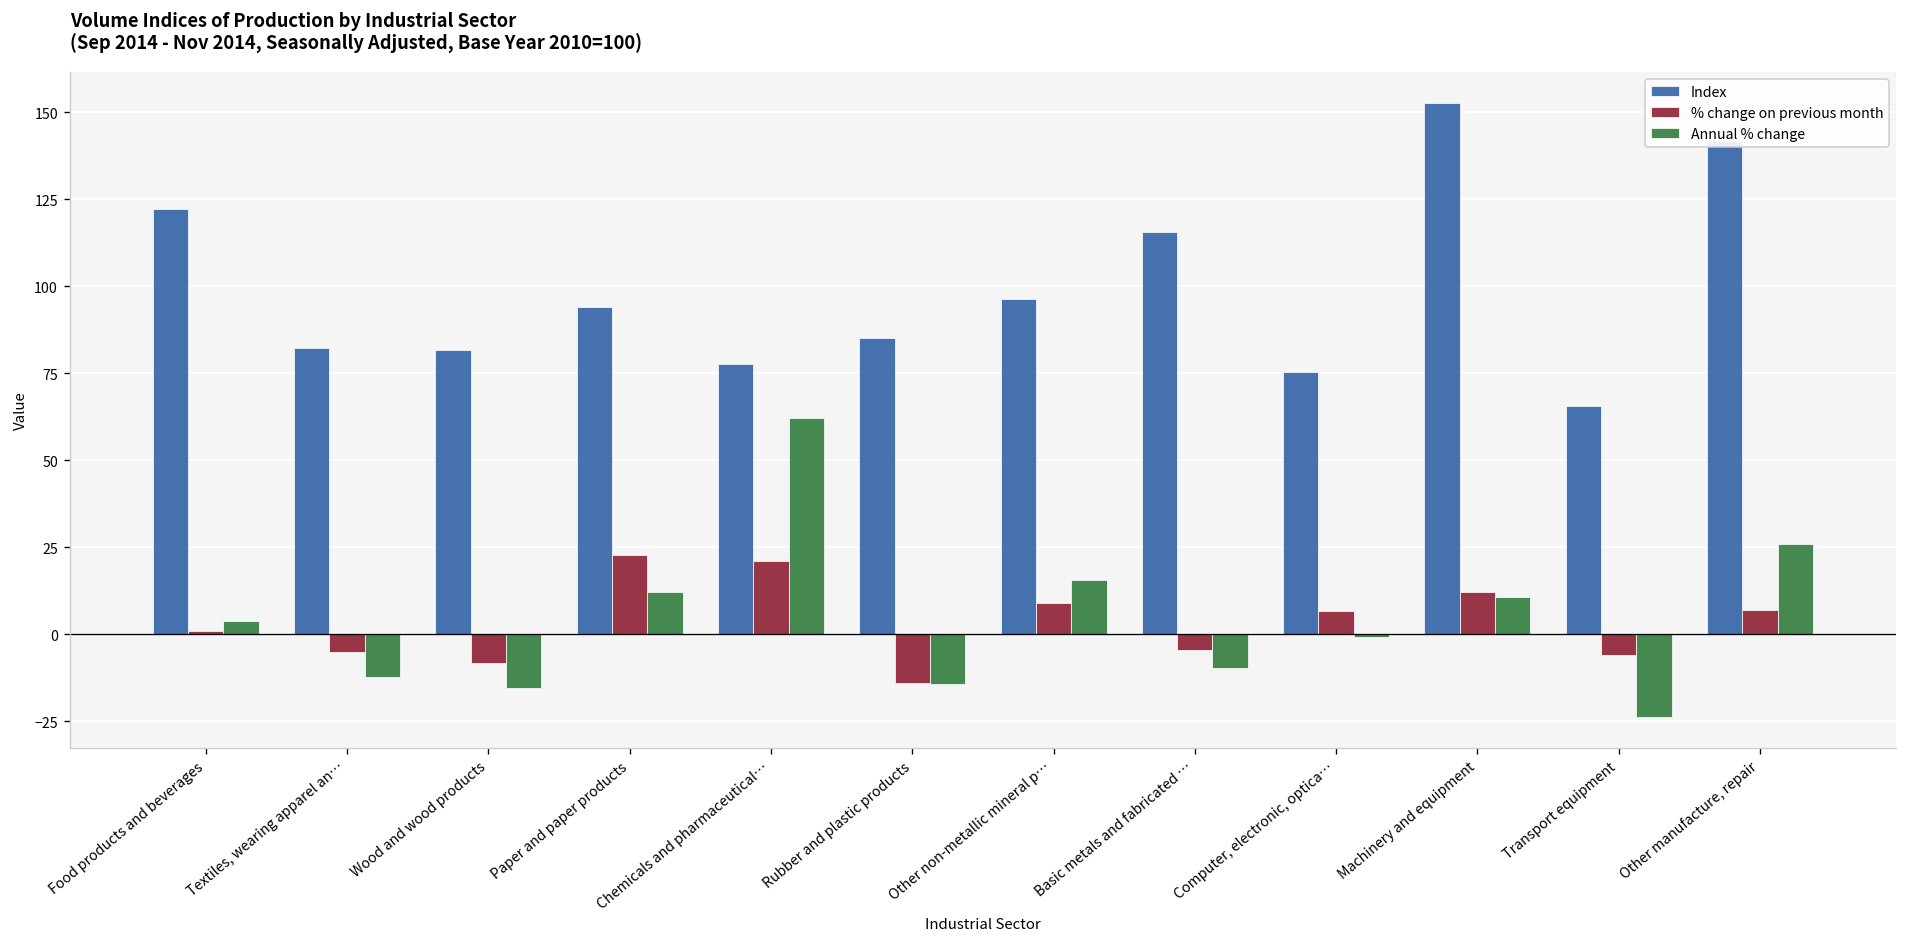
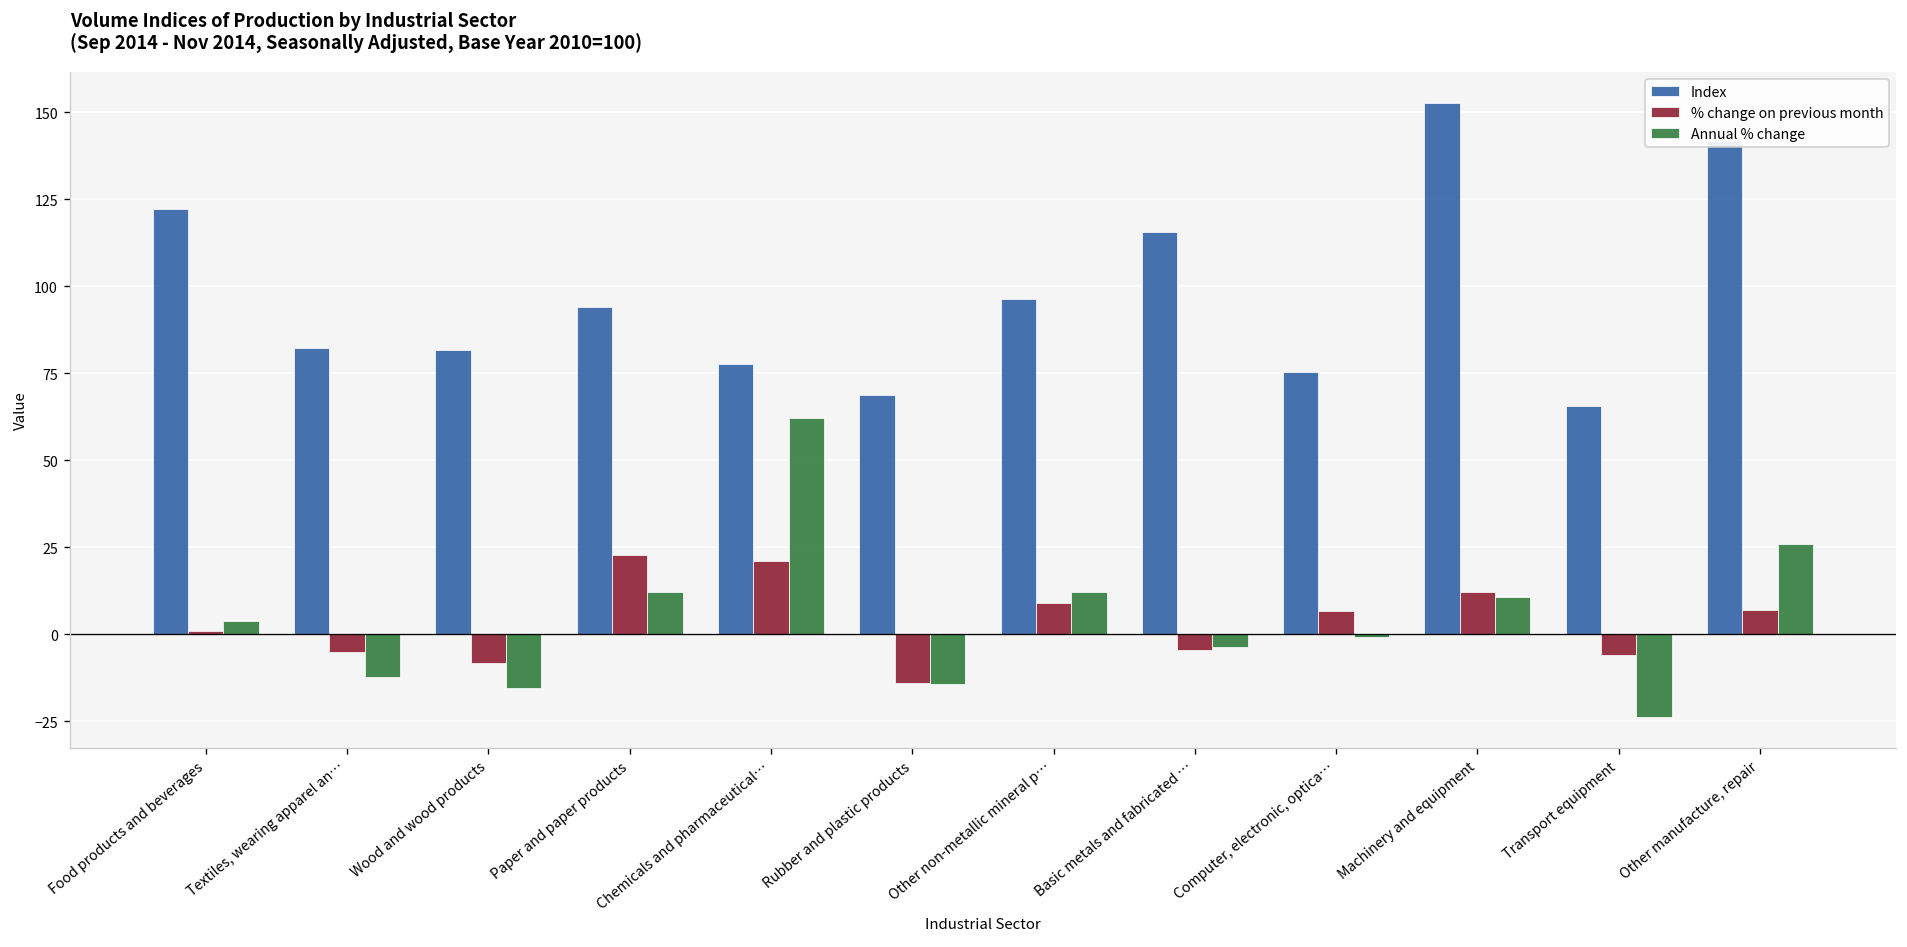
Index, Rubber and plastic products: 85 -> 69
Annual % change, Other non-metallic mineral p…: 16 -> 12
Annual % change, Basic metals and fabricated …: -10 -> -4
